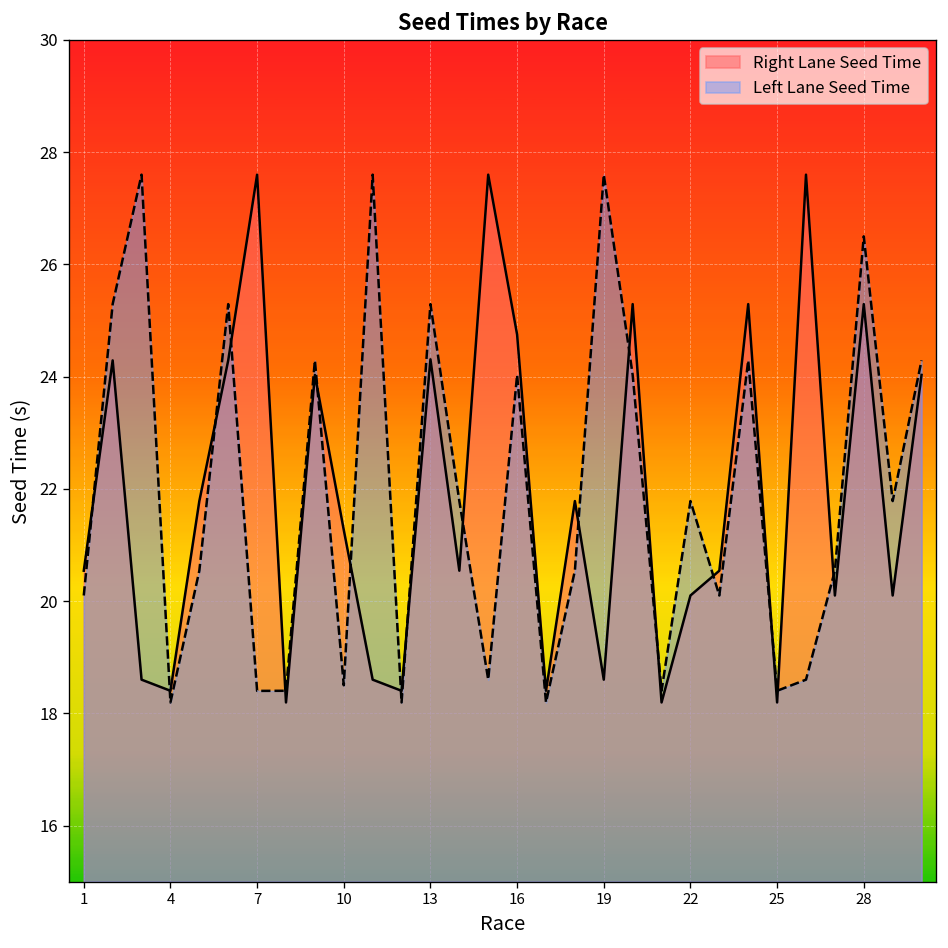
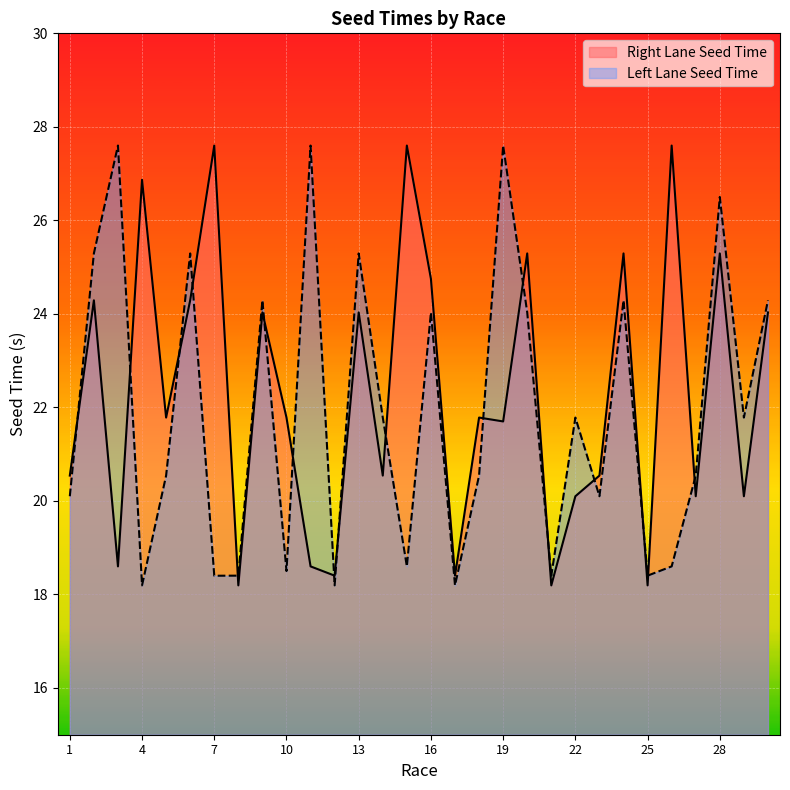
Right Lane Seed Time, 4: 18.4 -> 26.9
Right Lane Seed Time, 10: 21.3 -> 21.8
Right Lane Seed Time, 13: 24.3 -> 24.0
Right Lane Seed Time, 19: 18.6 -> 21.7
